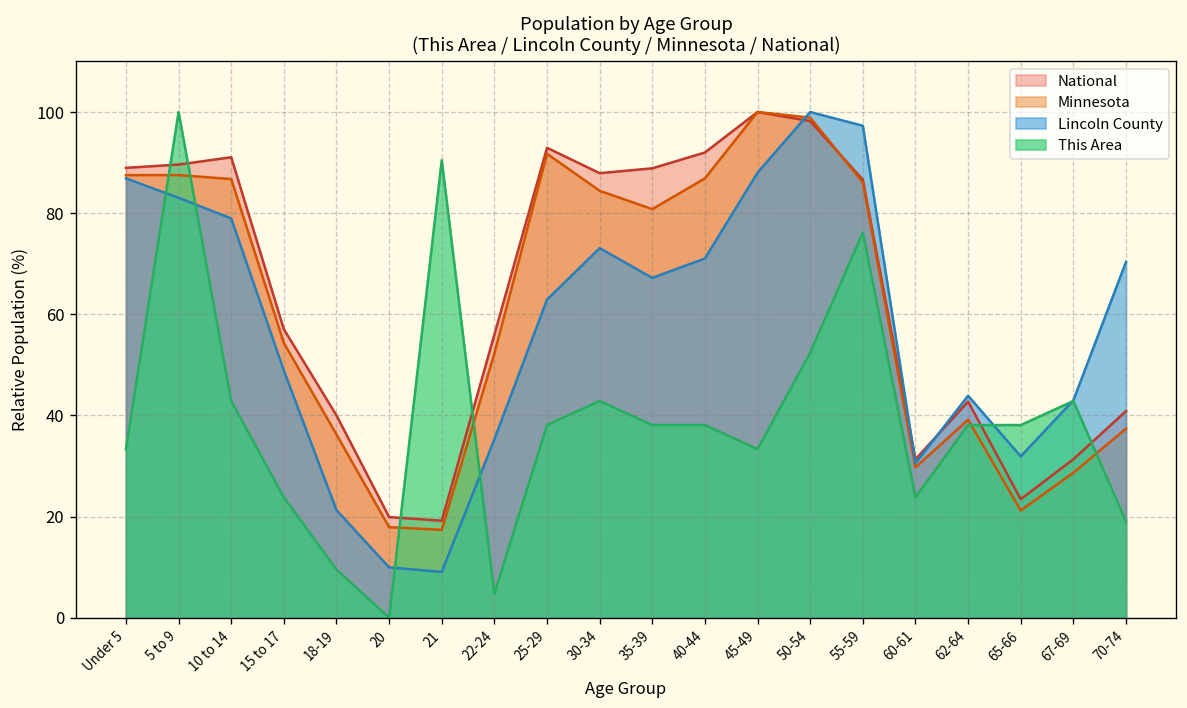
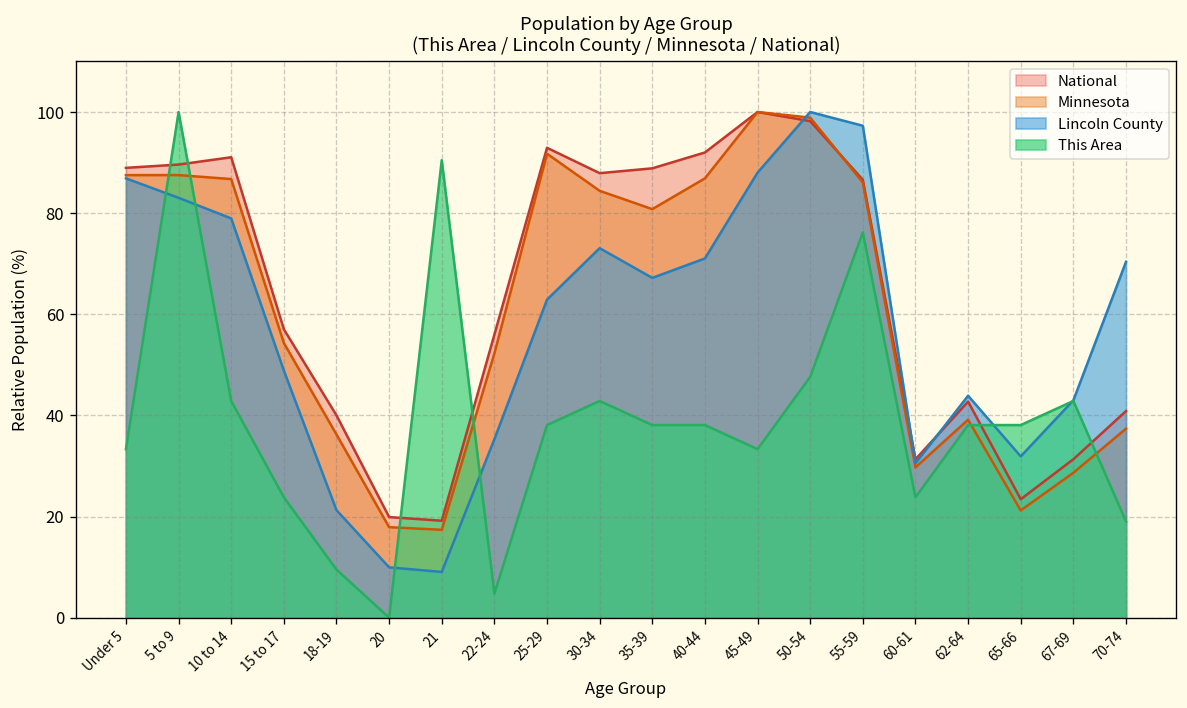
This Area, 50-54: 52 -> 48
